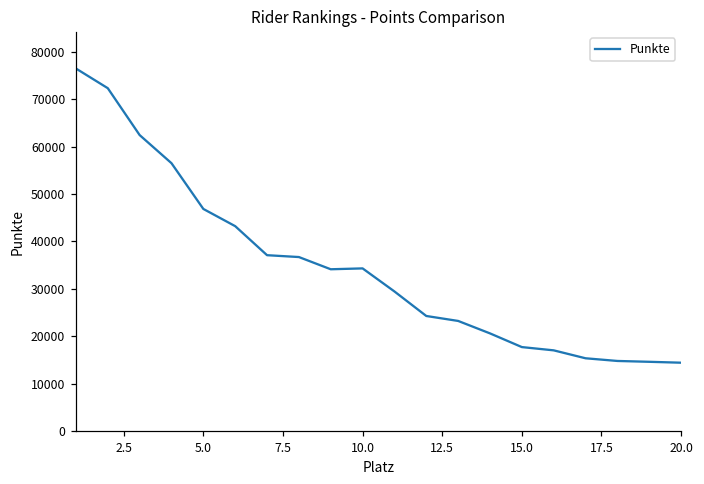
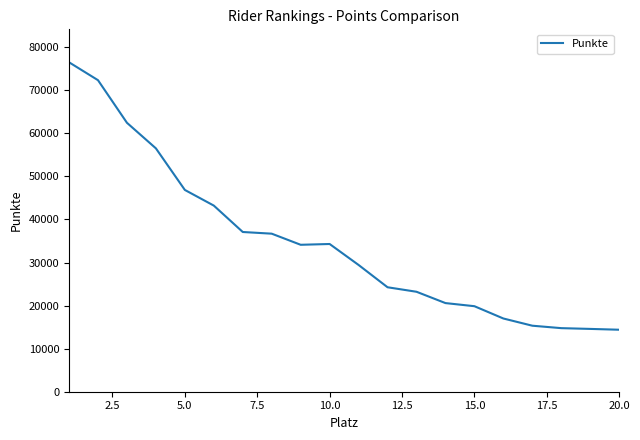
15.0: 18000 -> 20000
